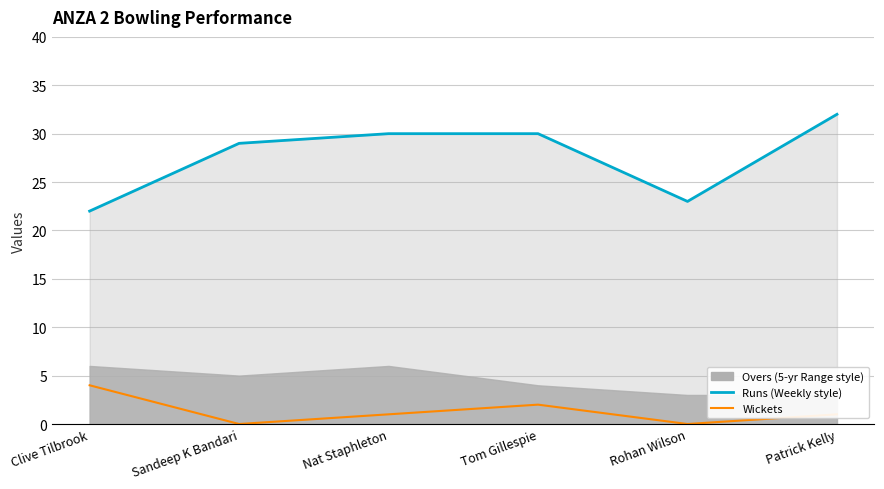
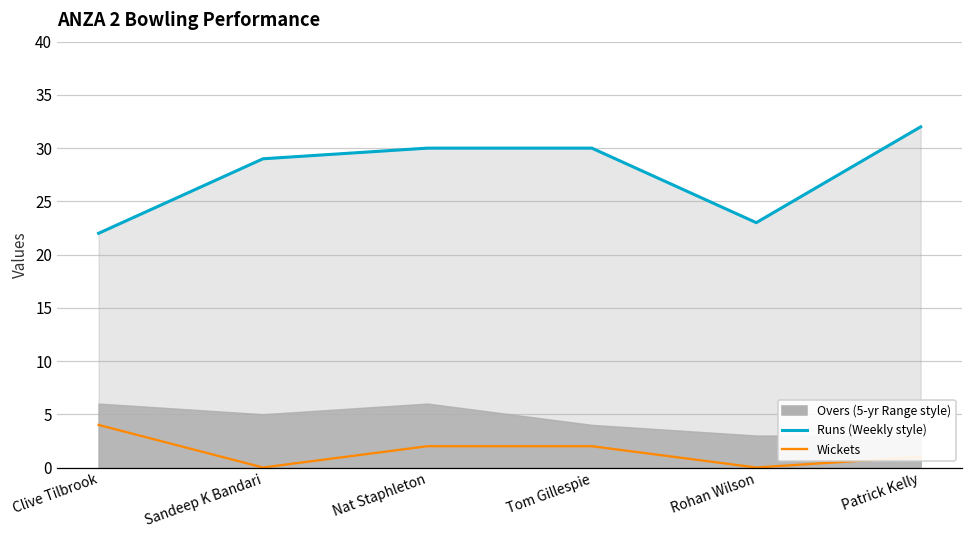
Wickets, Nat Staphleton: 1 -> 2
